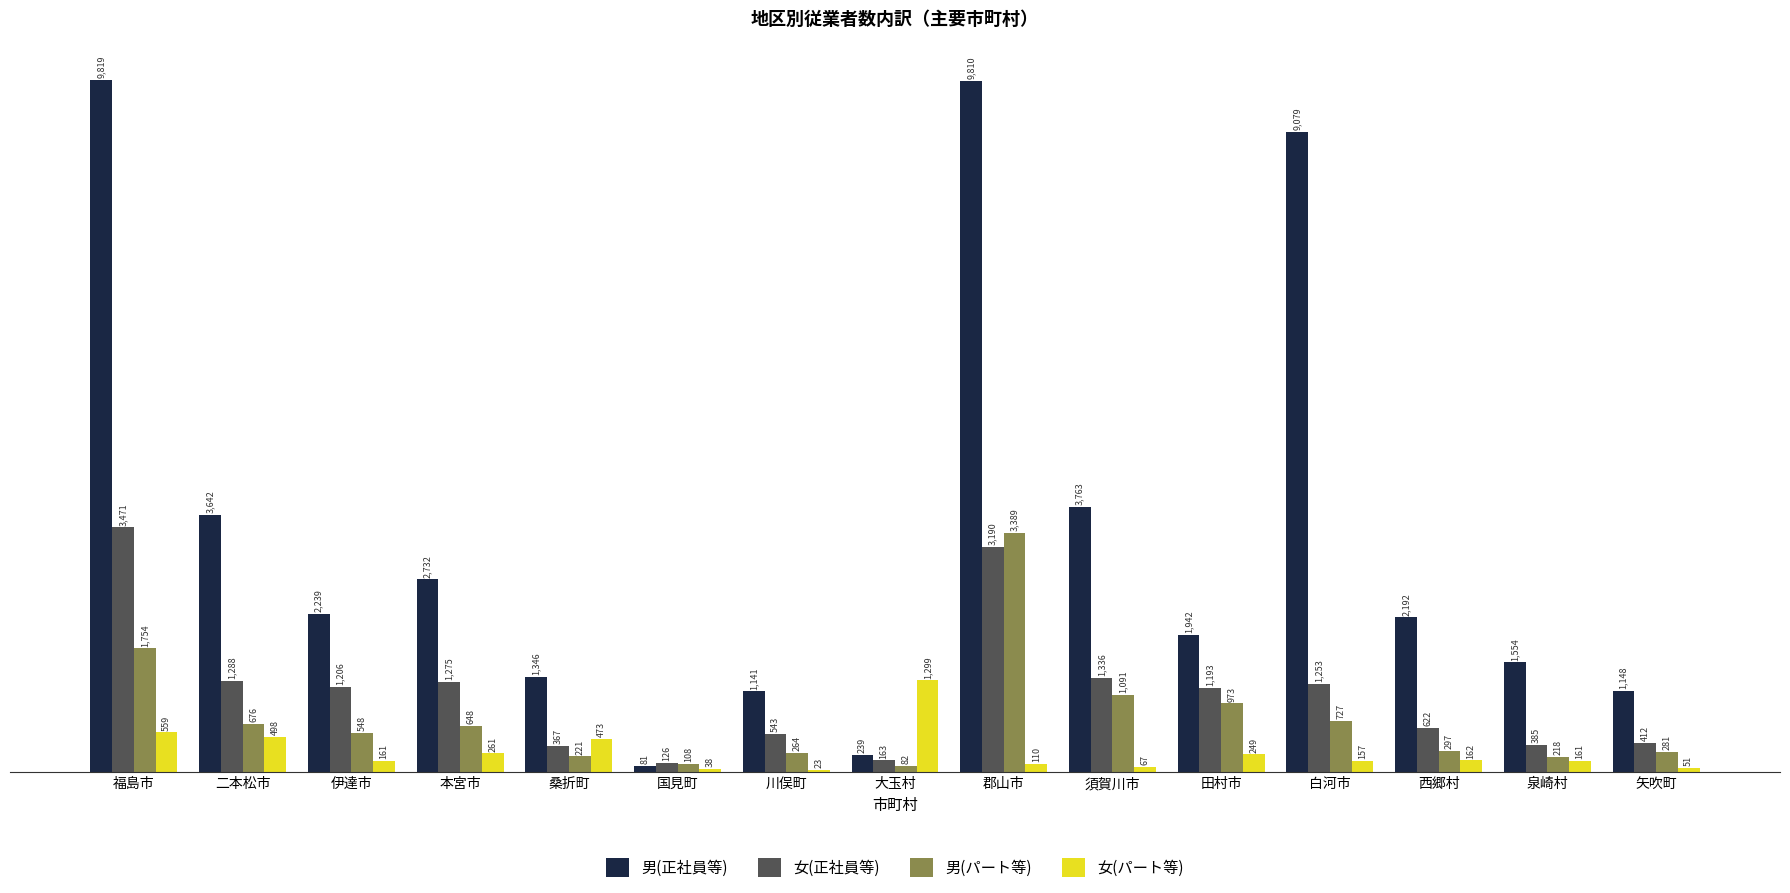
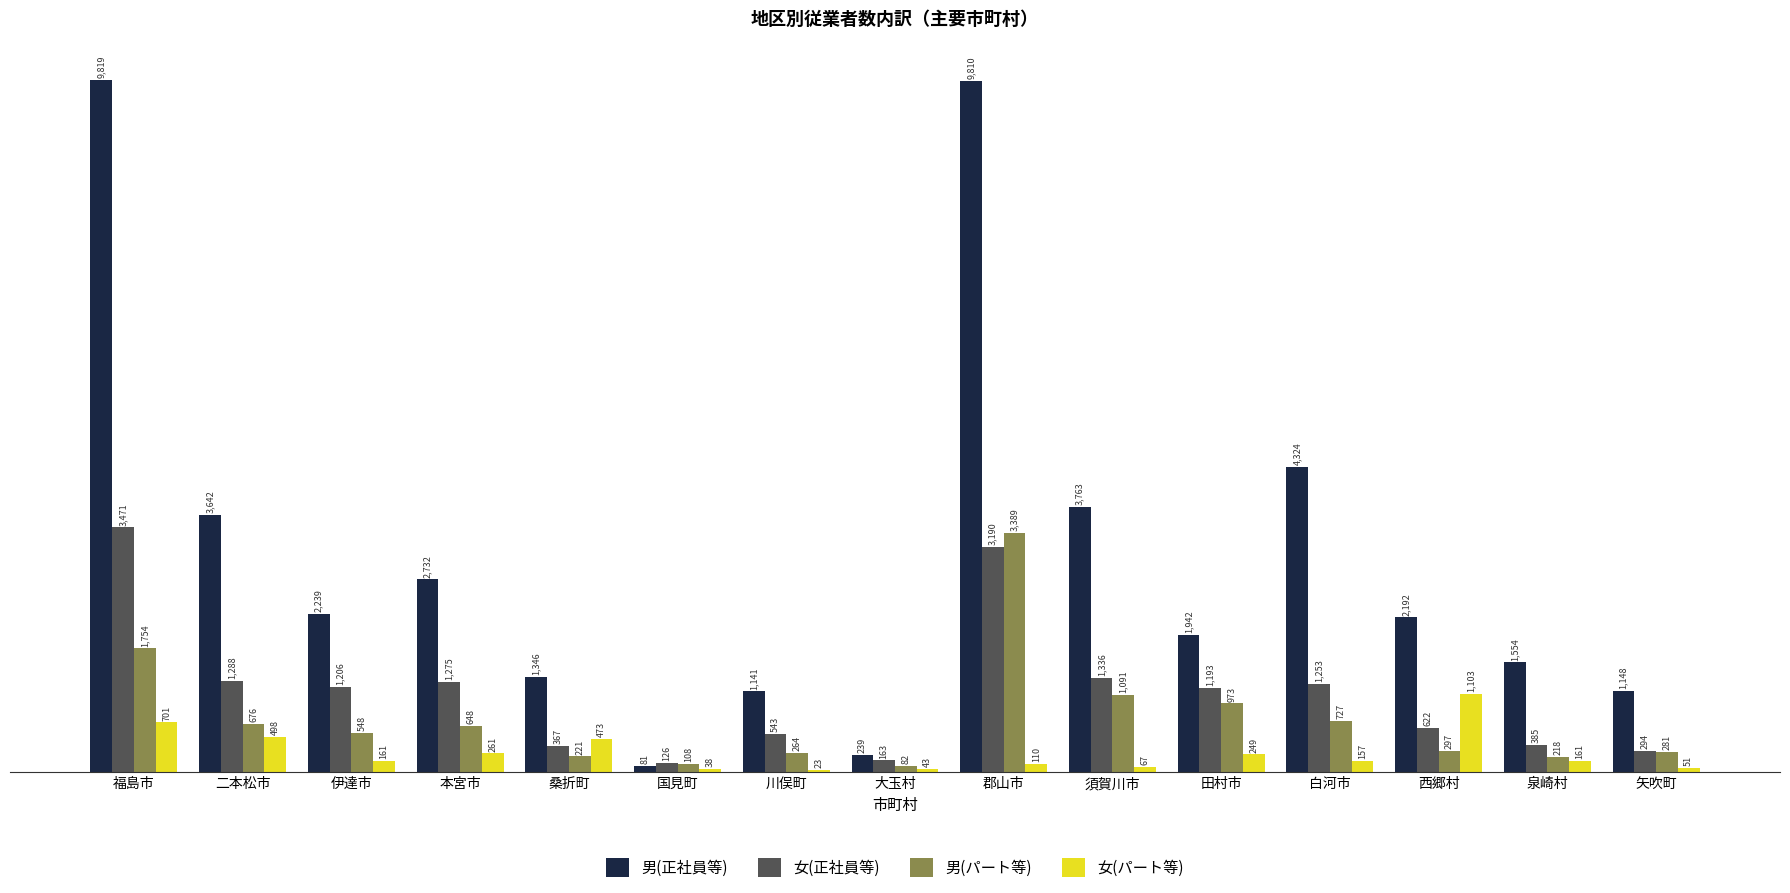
女(パート等), 福島市: 559 -> 701
女(パート等), 大玉村: 1,299 -> 43
男(正社員等), 白河市: 9,079 -> 4,324
女(パート等), 西郷村: 162 -> 1,103
女(正社員等), 矢吹町: 412 -> 294
